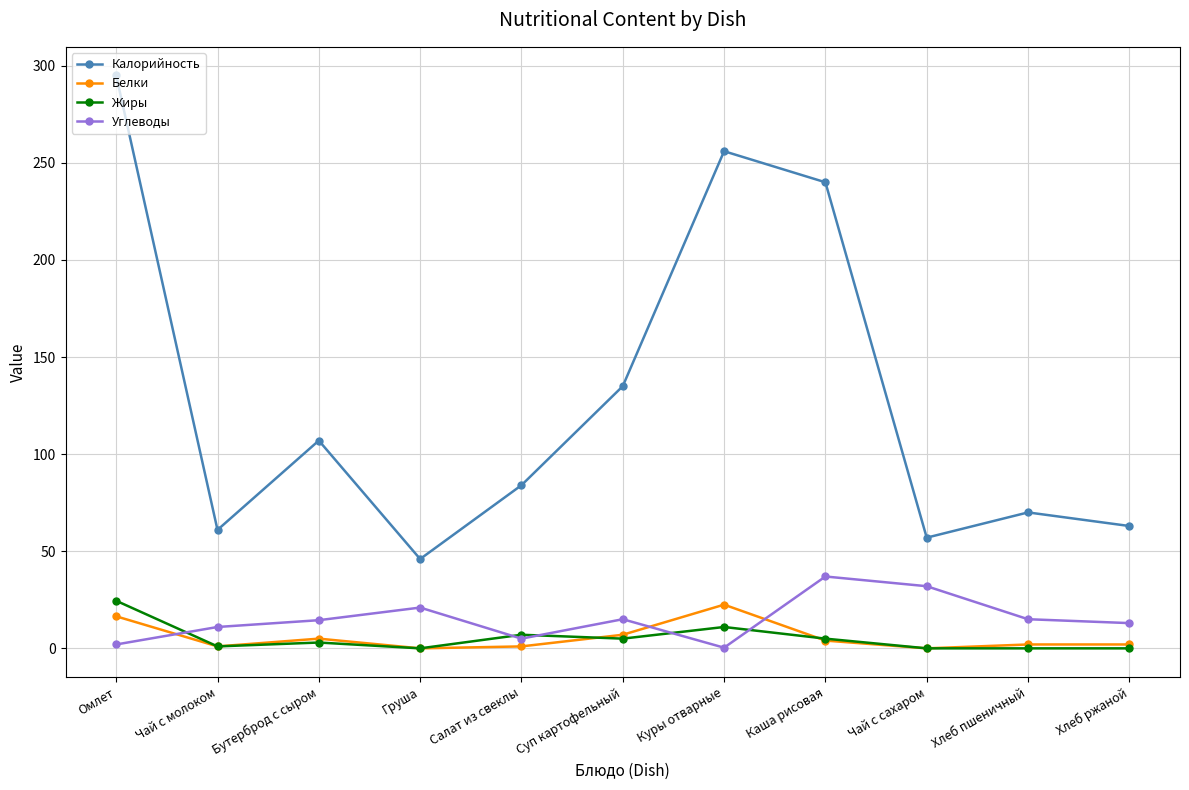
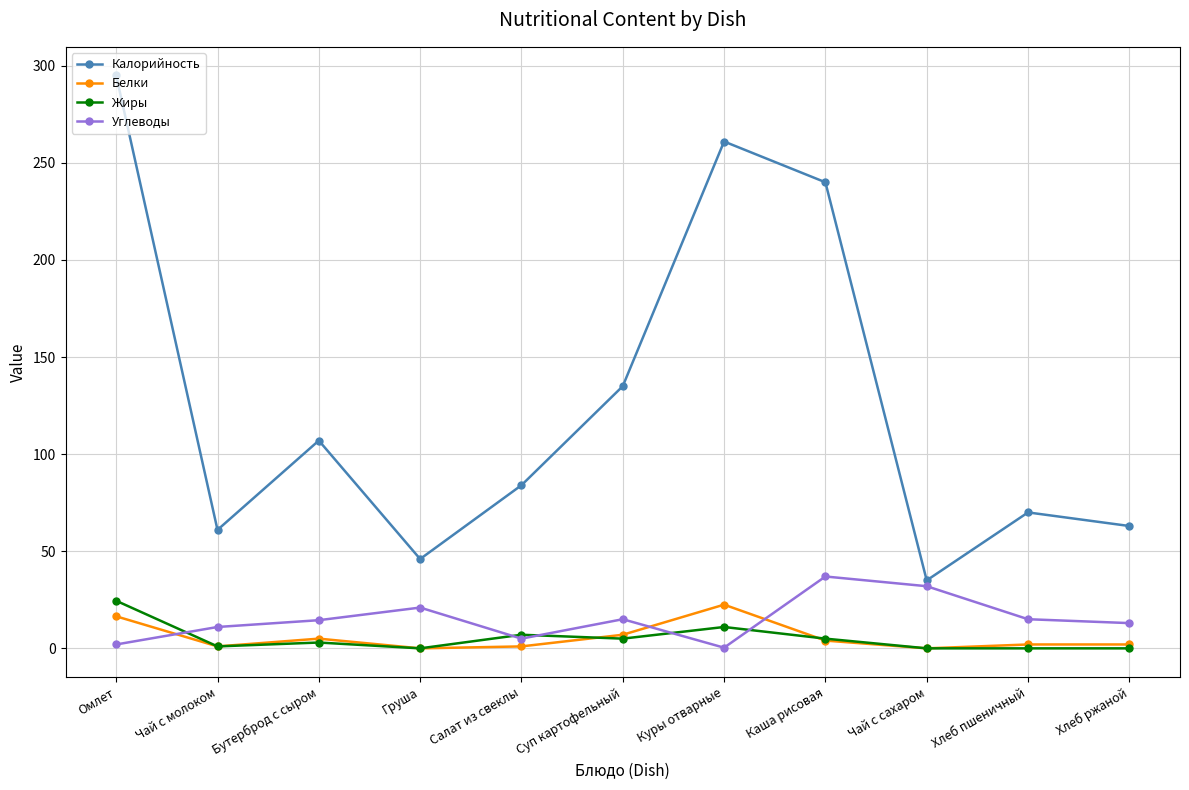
Калорийность, Куры отварные: 256 -> 261
Калорийность, Чай с сахаром: 57 -> 35
